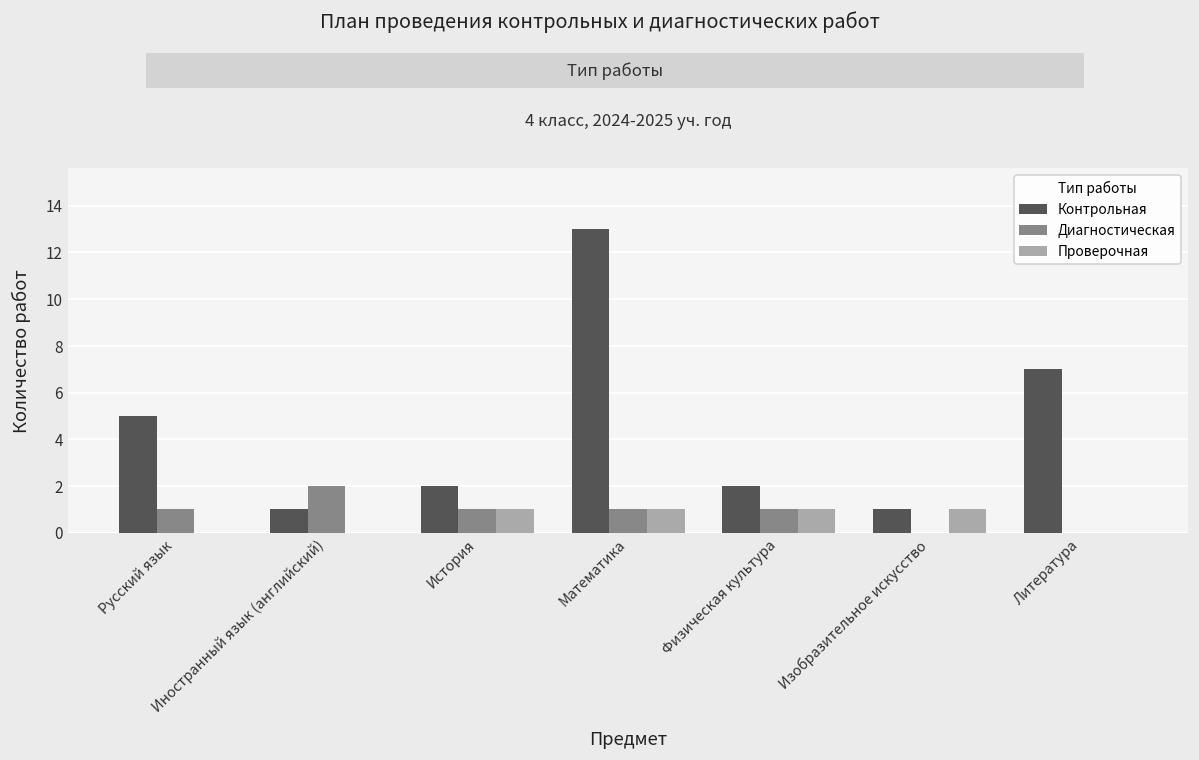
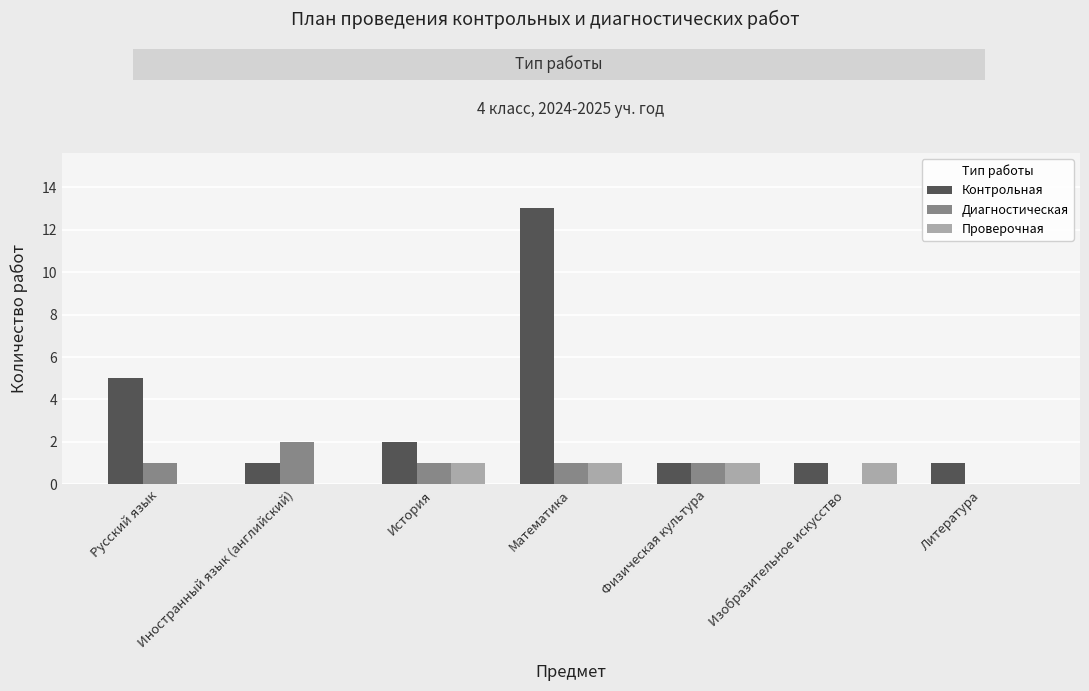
Контрольная, Физическая культура: 2 -> 1
Контрольная, Литература: 7 -> 1
